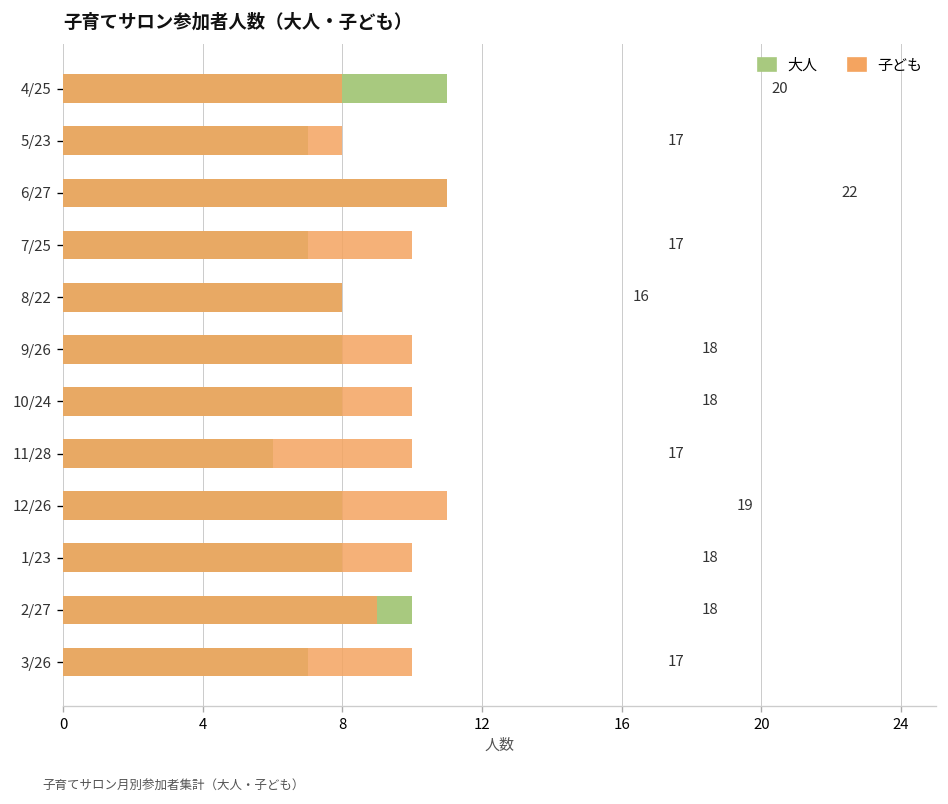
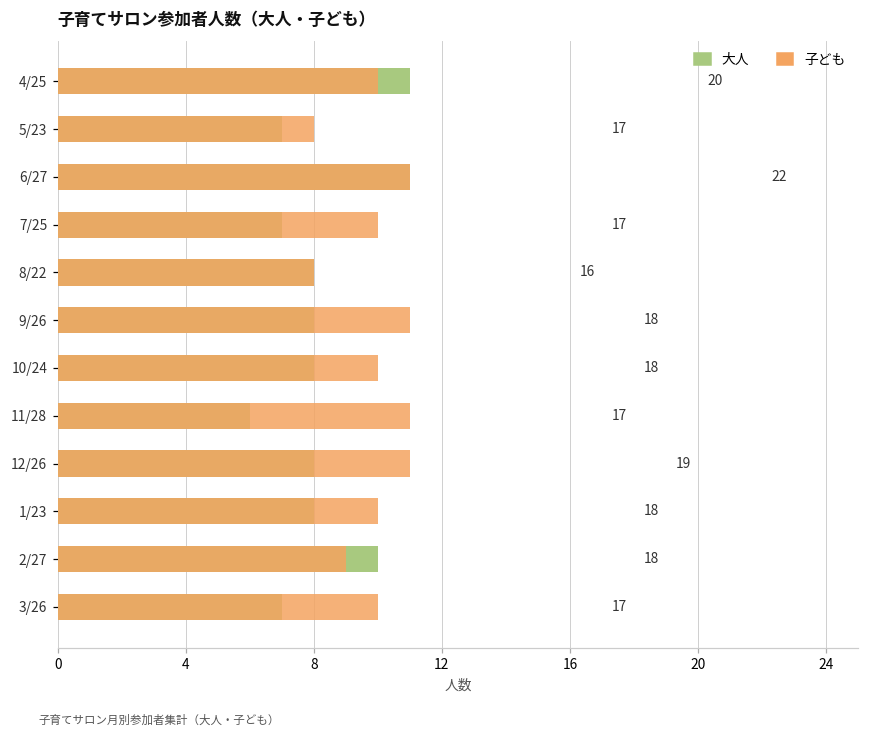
子ども, 4/25: 8 -> 10
子ども, 9/26: 10 -> 11
子ども, 11/28: 10 -> 11
